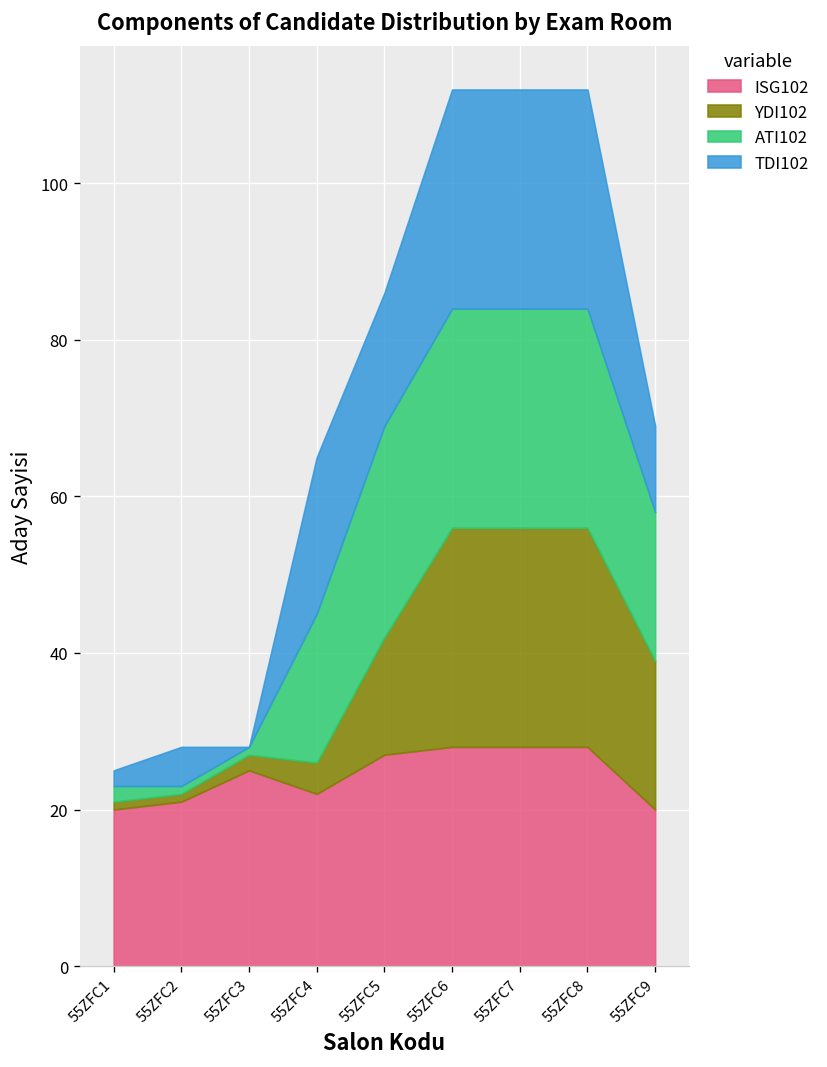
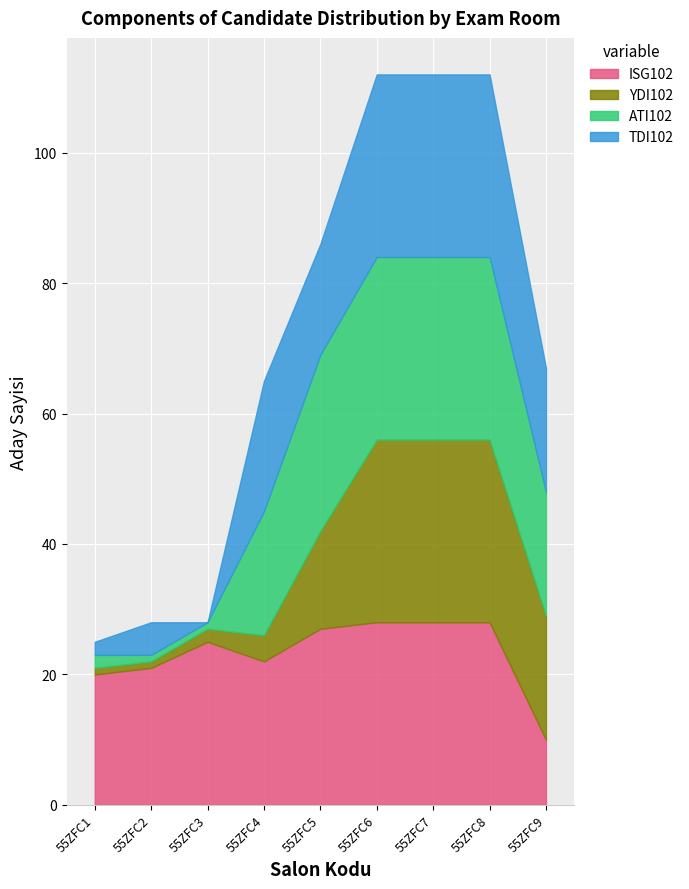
ISG102, 55ZFC9: 20 -> 10
TDI102, 55ZFC9: 11 -> 19
